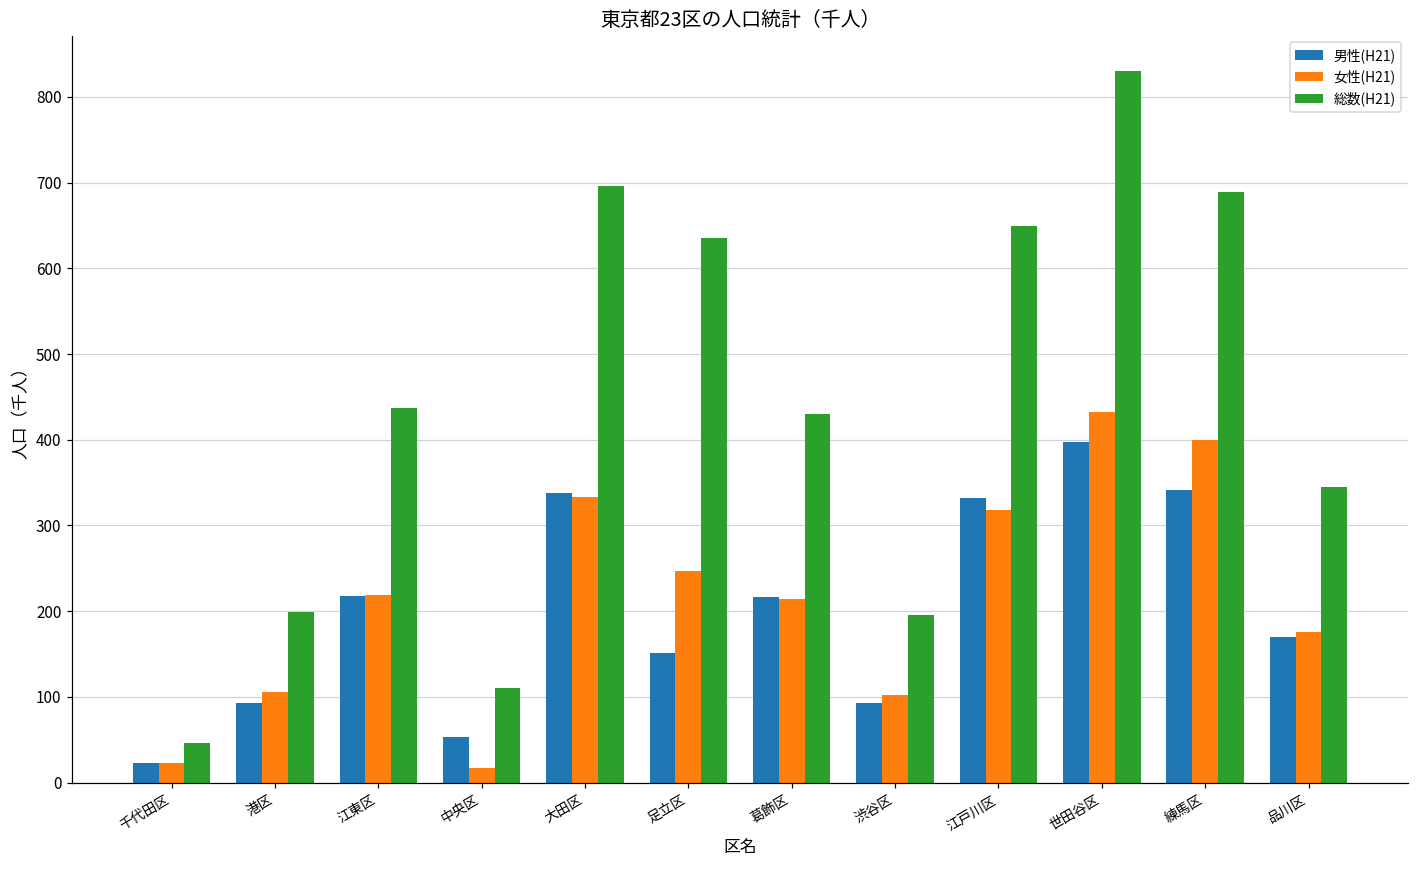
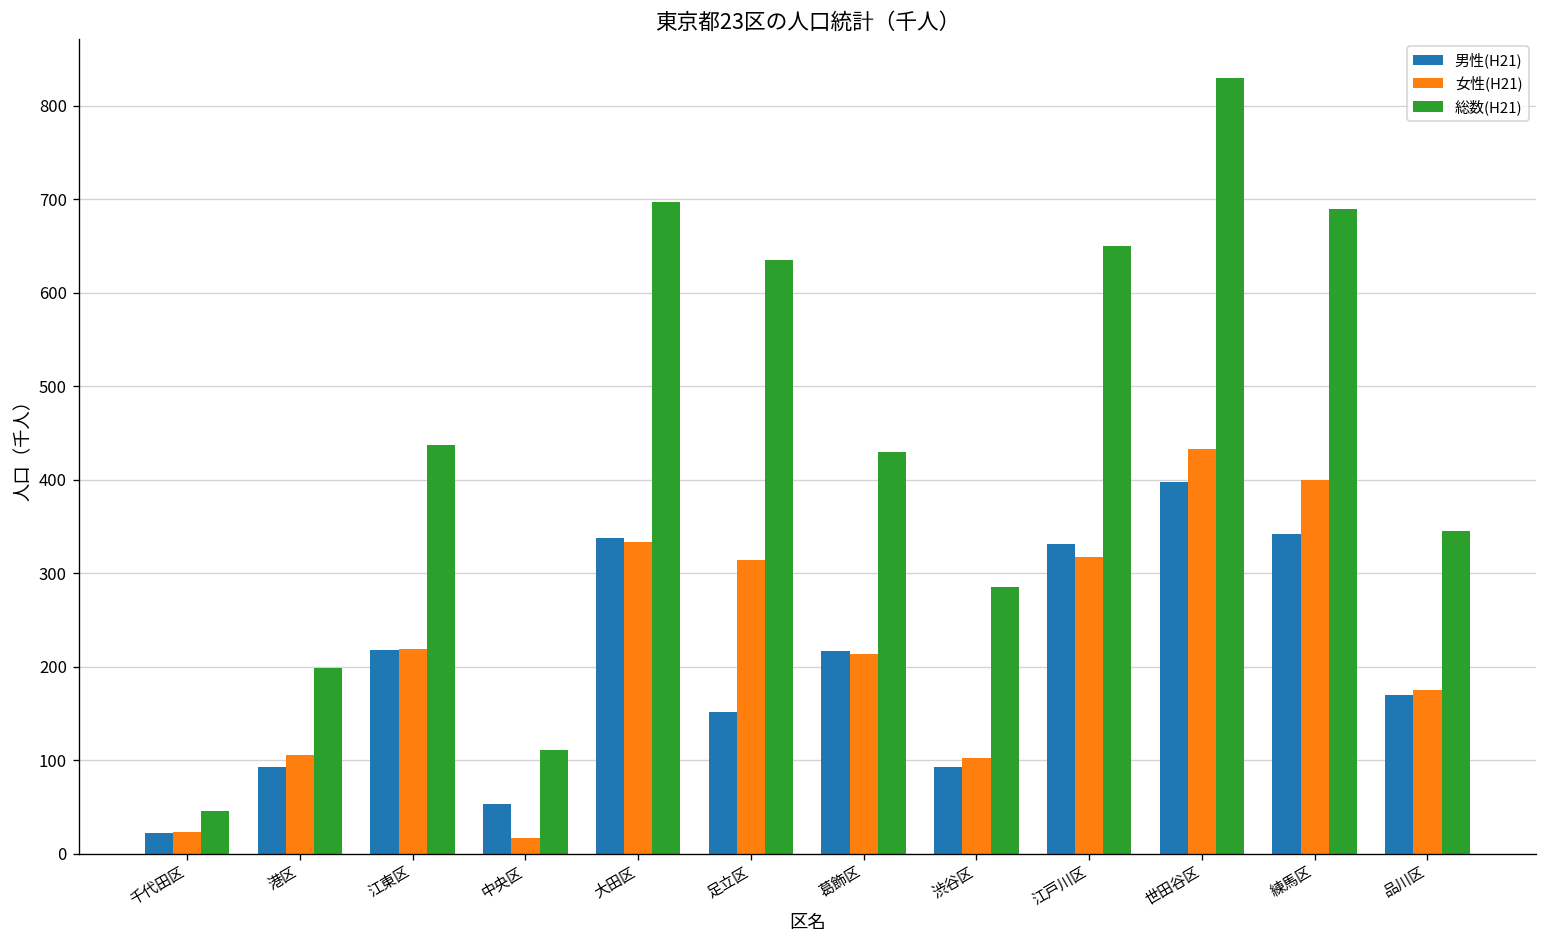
女性(H21), 足立区: 250 -> 310
総数(H21), 渋谷区: 200 -> 290
